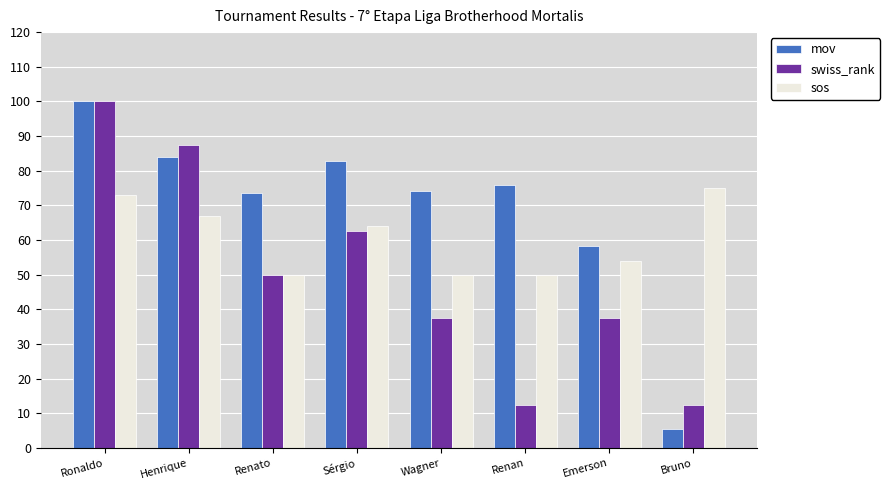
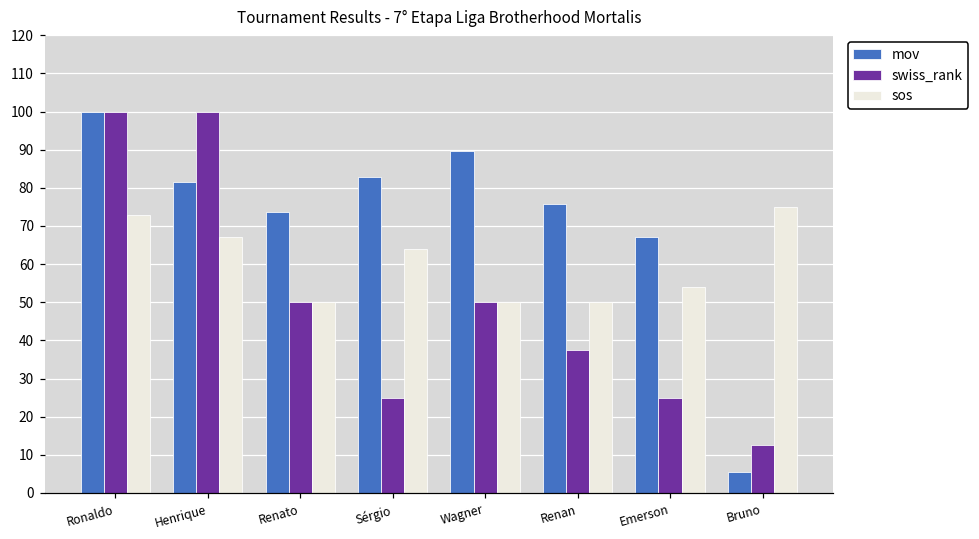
mov, Henrique: 84 -> 82
swiss_rank, Henrique: 88 -> 100
swiss_rank, Sérgio: 63 -> 25
mov, Wagner: 74 -> 90
swiss_rank, Wagner: 38 -> 50
swiss_rank, Renan: 13 -> 38
mov, Emerson: 58 -> 67
swiss_rank, Emerson: 38 -> 25
